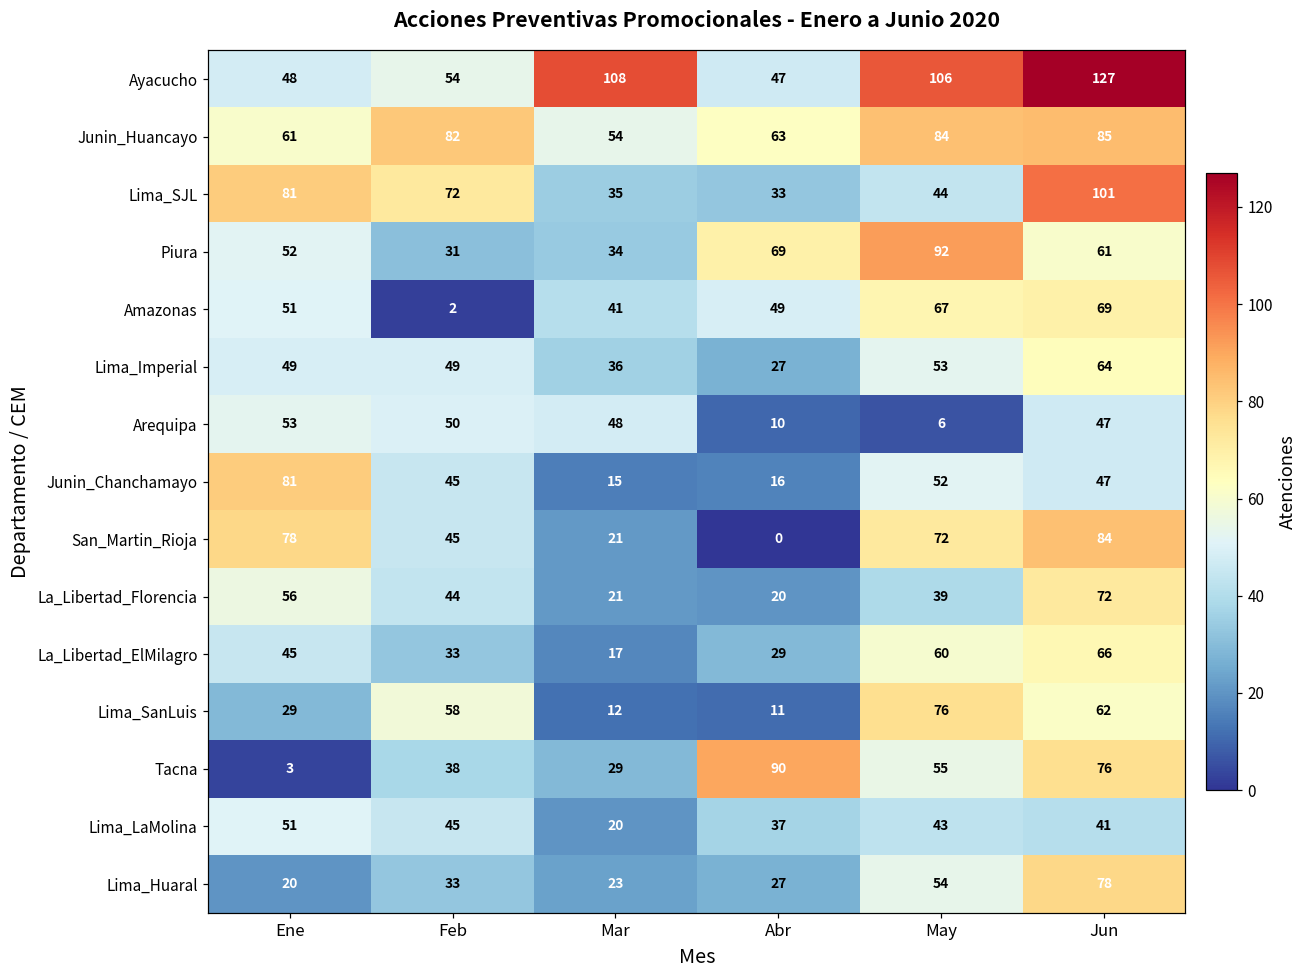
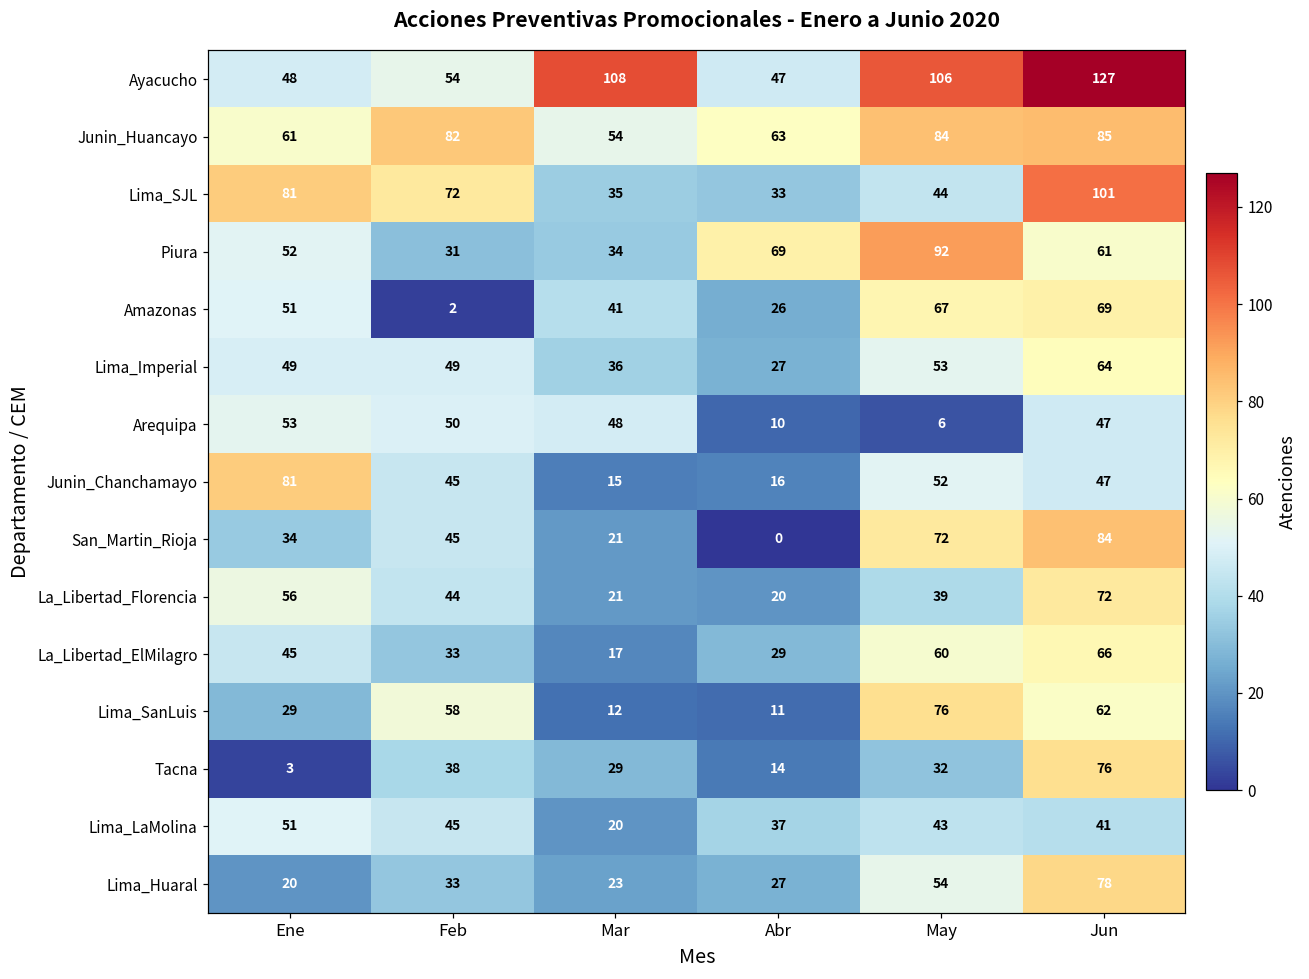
Amazonas, Abr: 49 -> 26
San_Martin_Rioja, Ene: 78 -> 34
Tacna, Abr: 90 -> 14
Tacna, May: 55 -> 32
